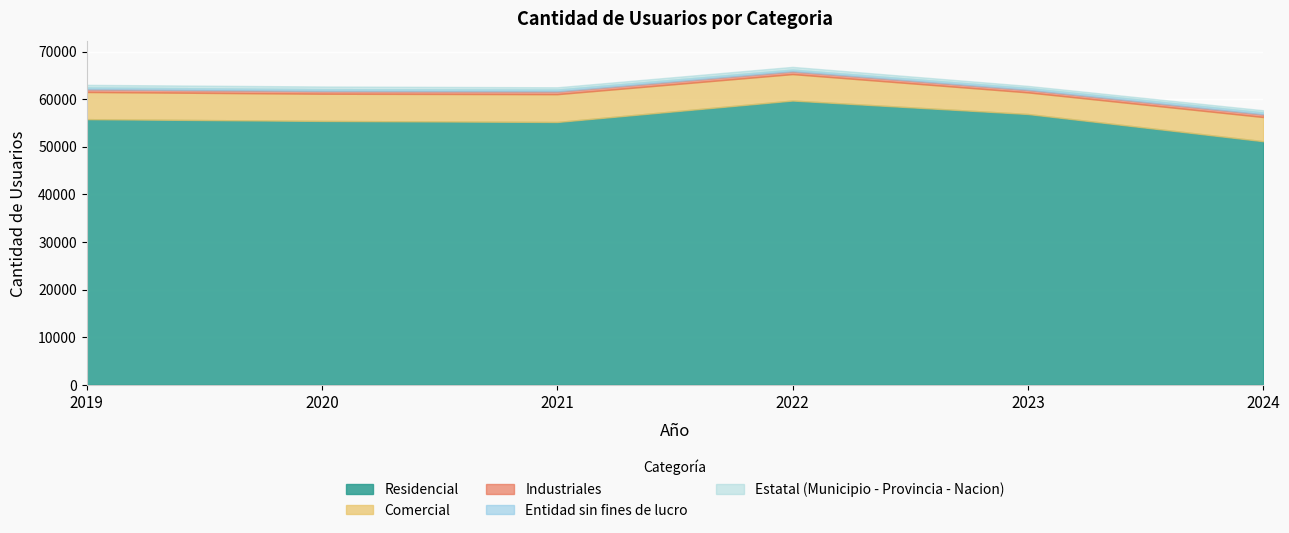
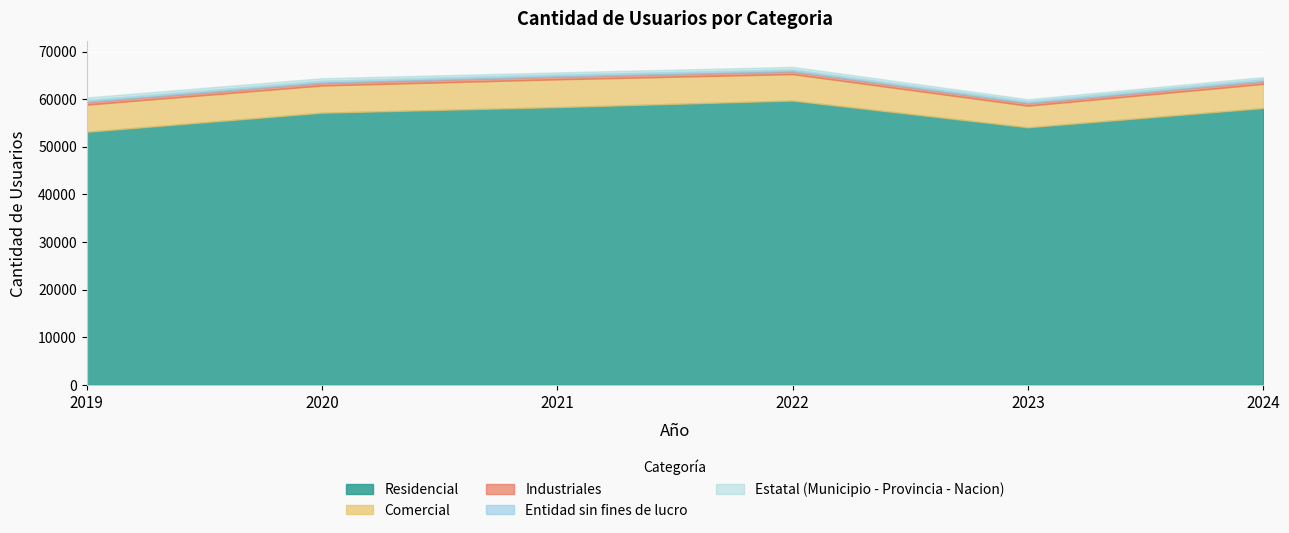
Residencial, 2019: 56000 -> 53000
Residencial, 2020: 55000 -> 57000
Residencial, 2021: 55000 -> 58000
Residencial, 2023: 57000 -> 54000
Residencial, 2024: 51000 -> 58000
